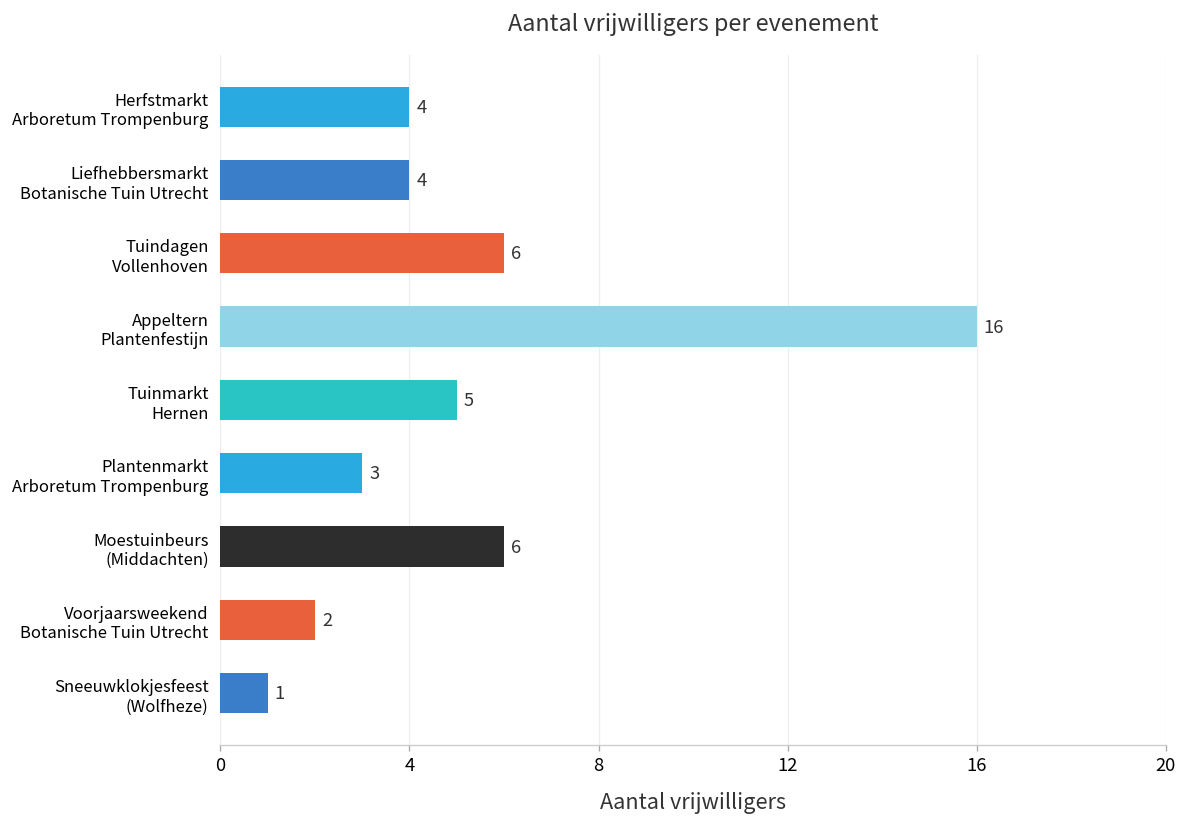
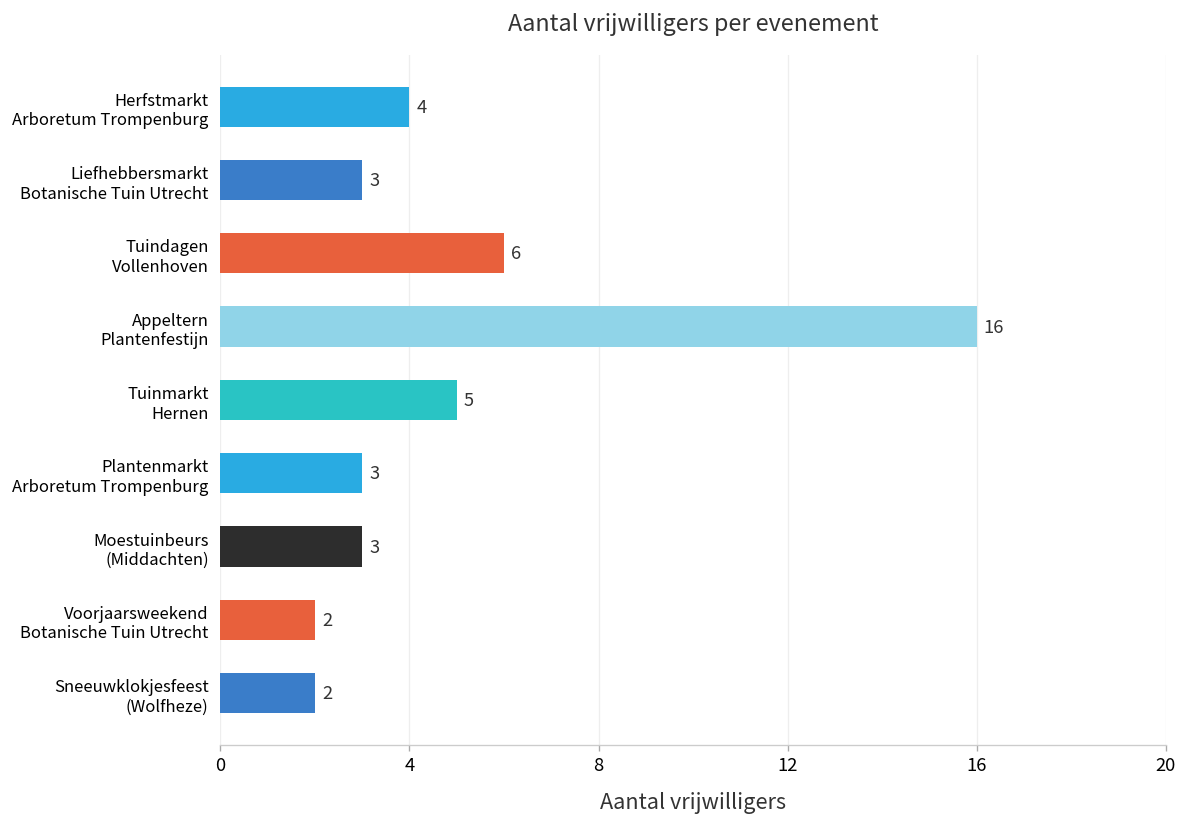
Liefhebbersmarkt Botanische Tuin Utrecht: 4 -> 3
Moestuinbeurs (Middachten): 6 -> 3
Sneeuwklokjesfeest (Wolfheze): 1 -> 2
